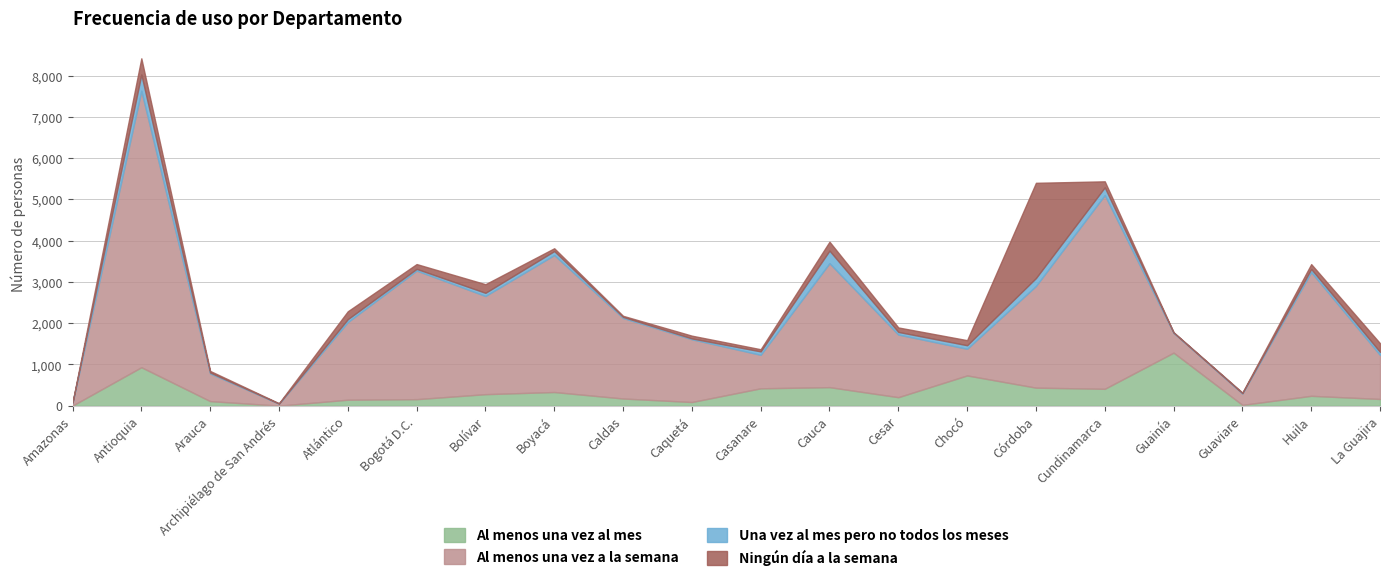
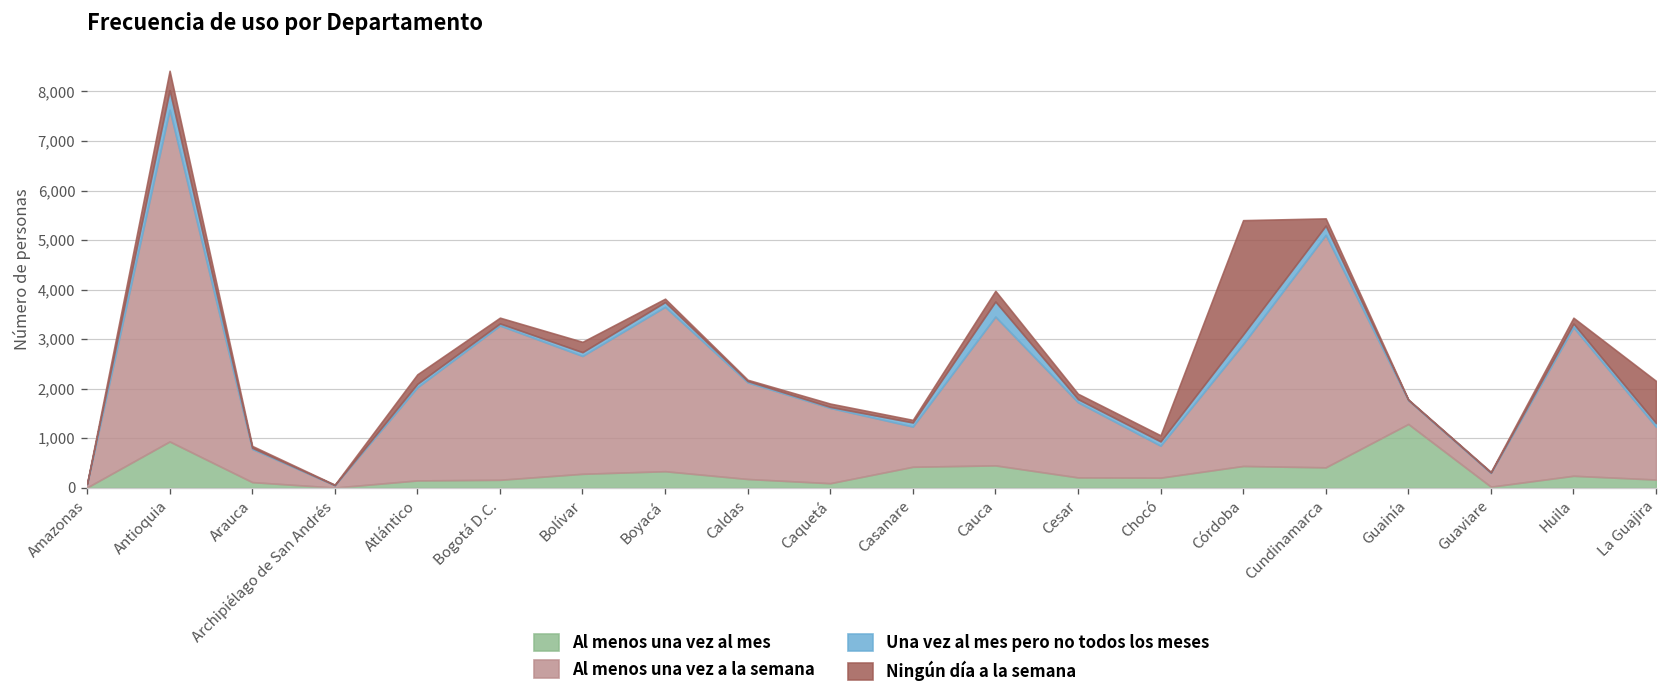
Al menos una vez al mes, Chocó: 700 -> 200
Ningún día a la semana, La Guajira: 200 -> 900
